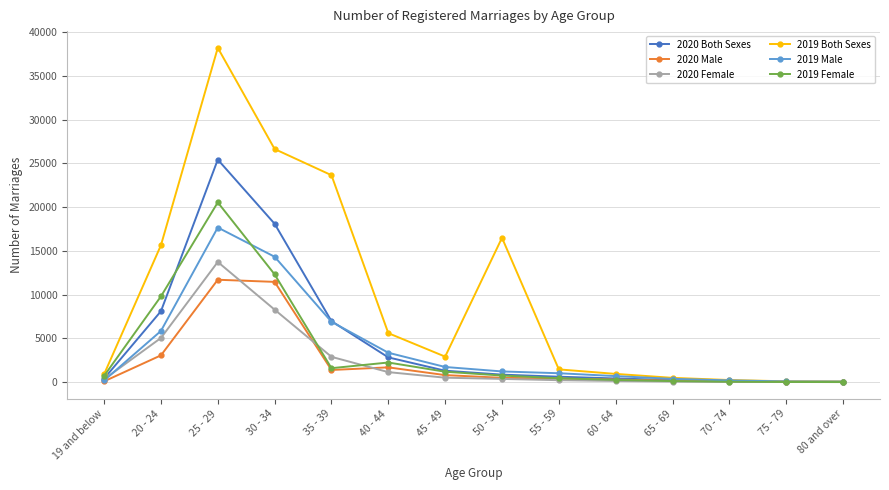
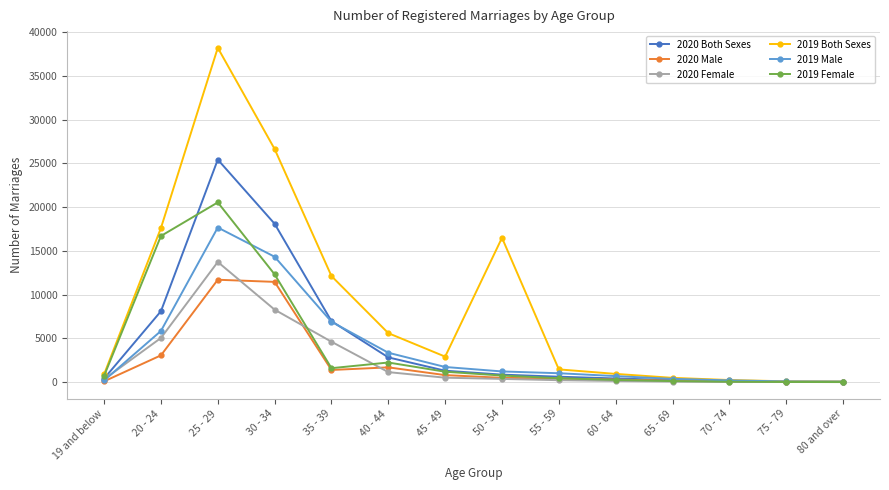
2019 Both Sexes, 20 - 24: 16000 -> 18000
2019 Female, 20 - 24: 10000 -> 17000
2020 Female, 35 - 39: 3000 -> 5000
2019 Both Sexes, 35 - 39: 24000 -> 12000
